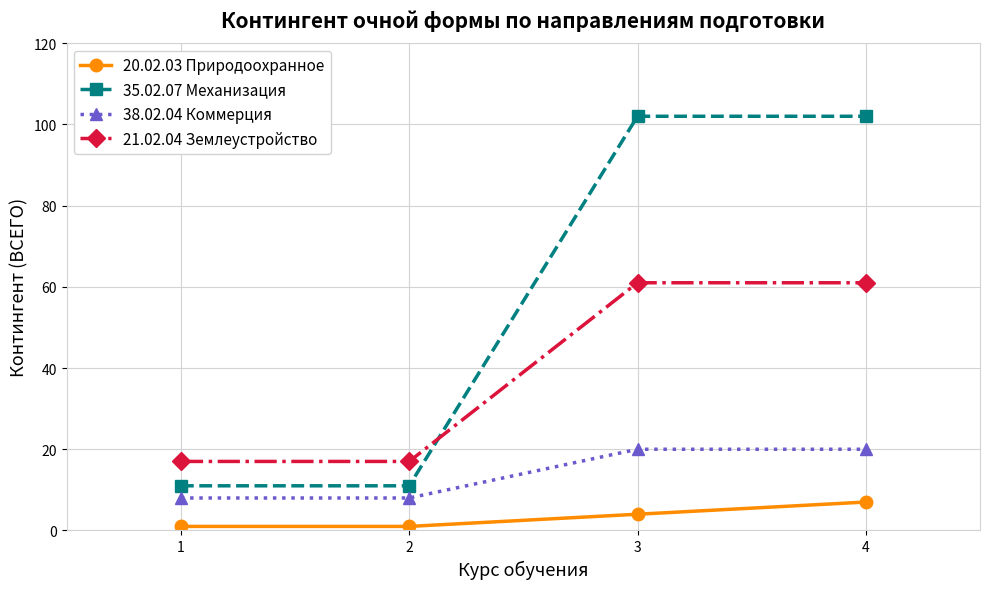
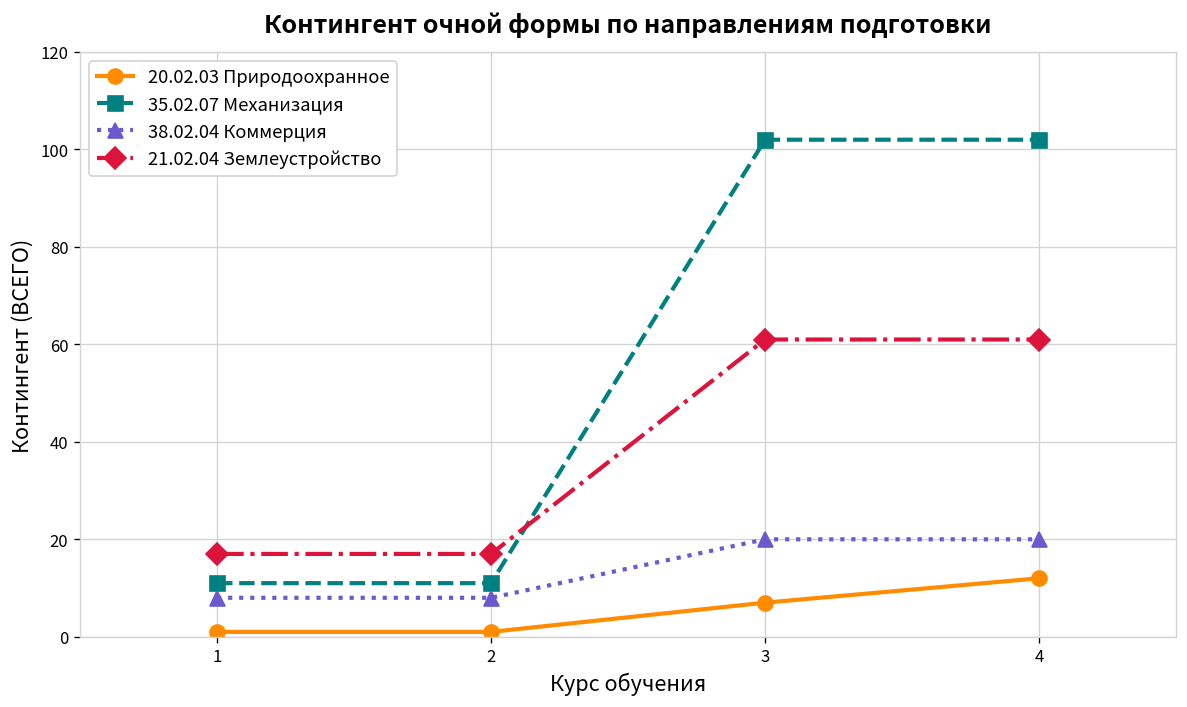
20.02.03 Природоохранное, 3: 4 -> 7
20.02.03 Природоохранное, 4: 7 -> 12
